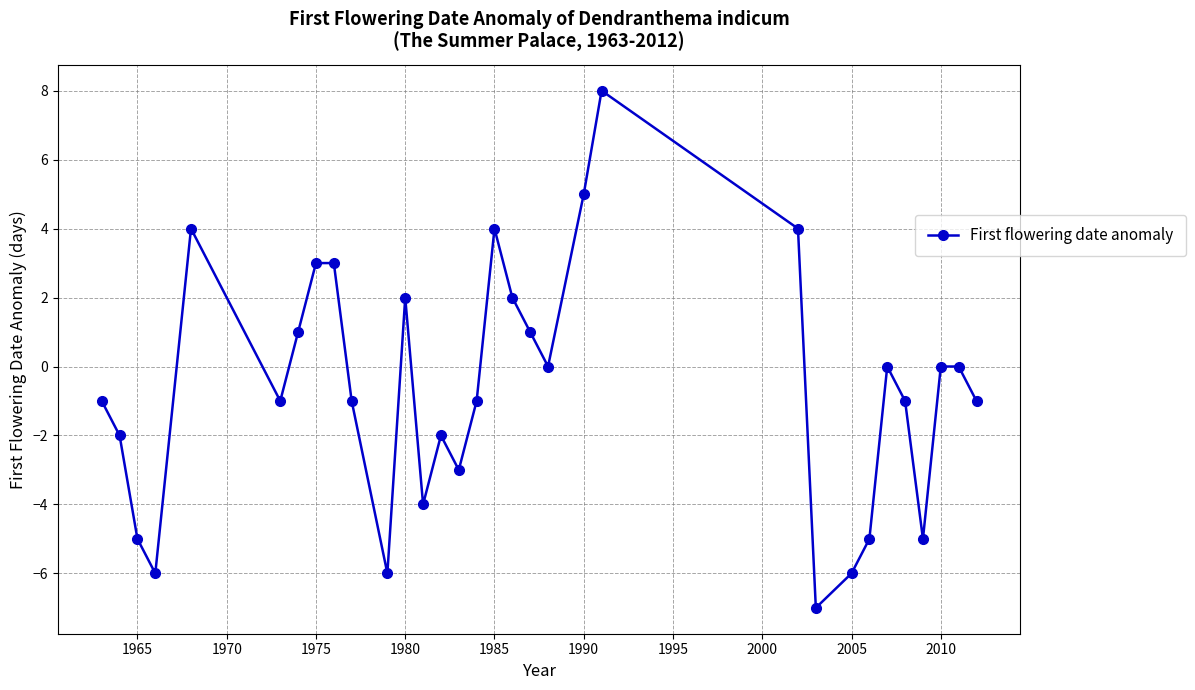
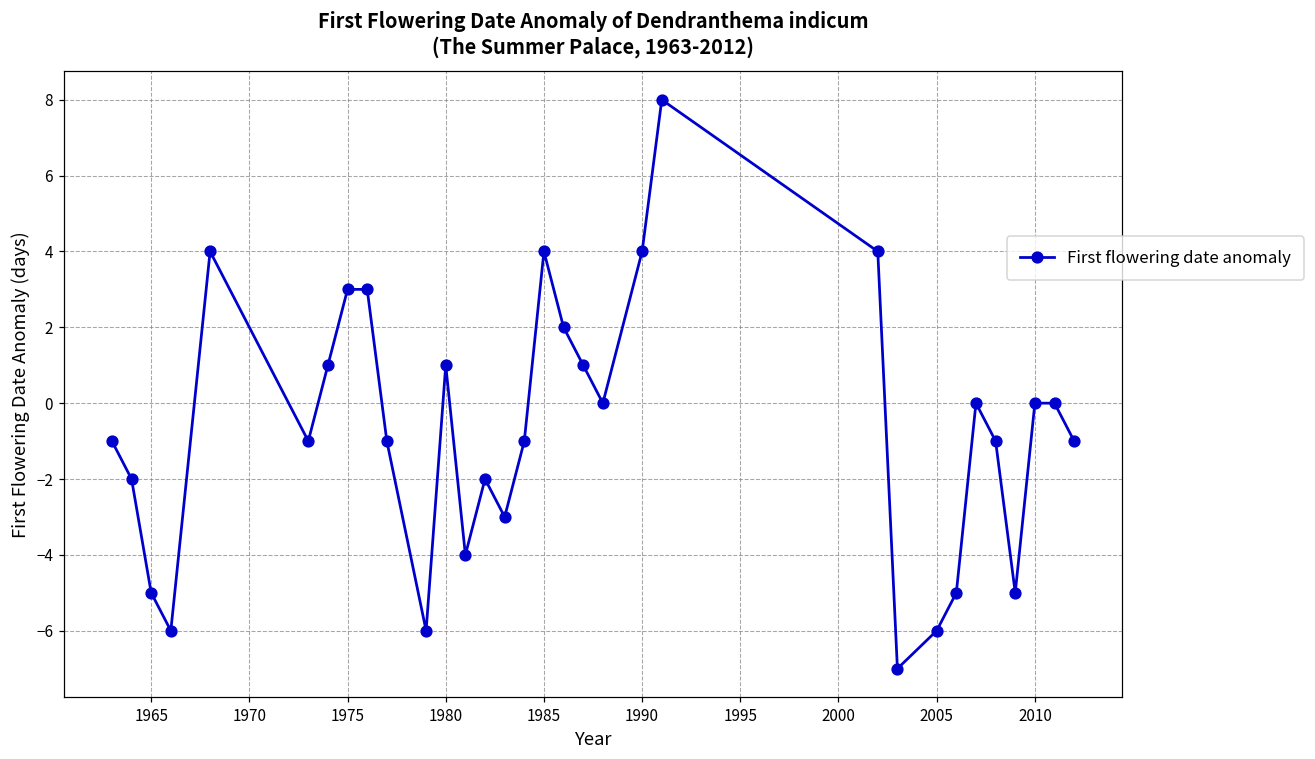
1980: 2 -> 1
1990: 5 -> 4
